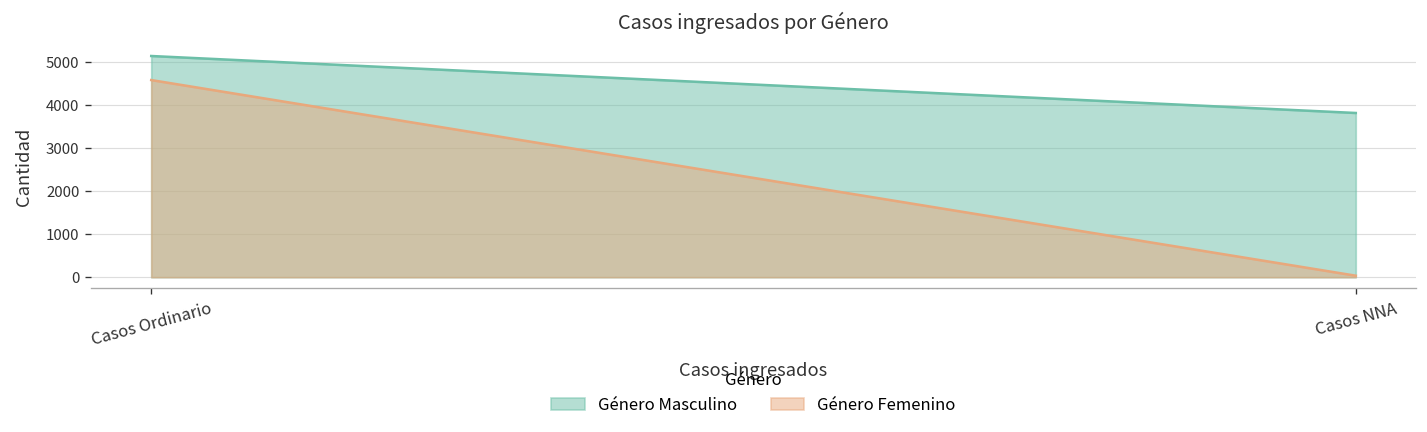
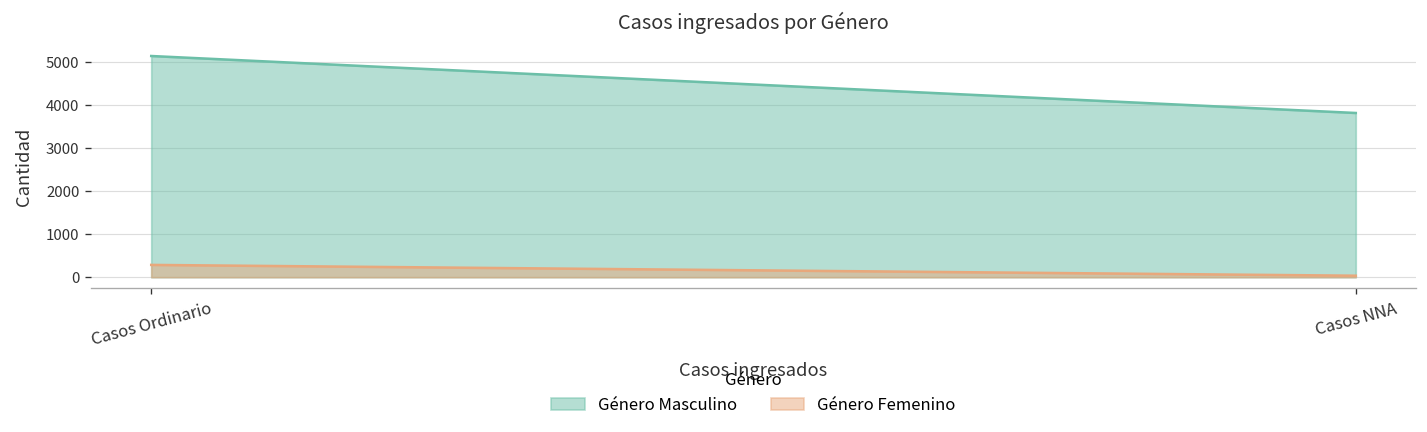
Género Femenino, Casos Ordinario: 4600 -> 300
